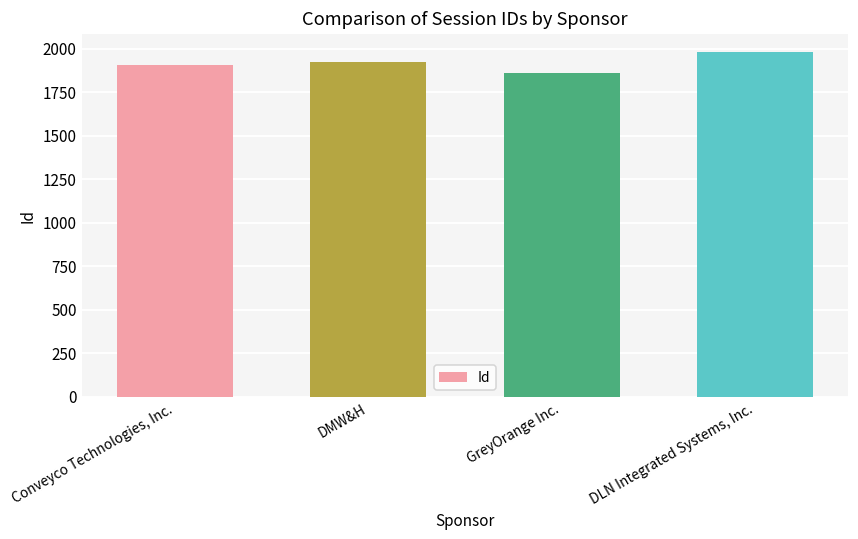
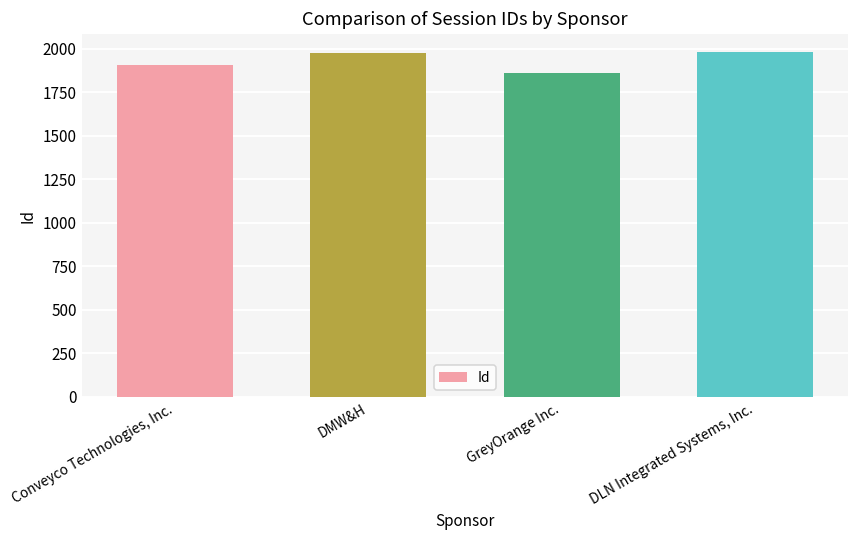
DMW&H: 1930 -> 1980
